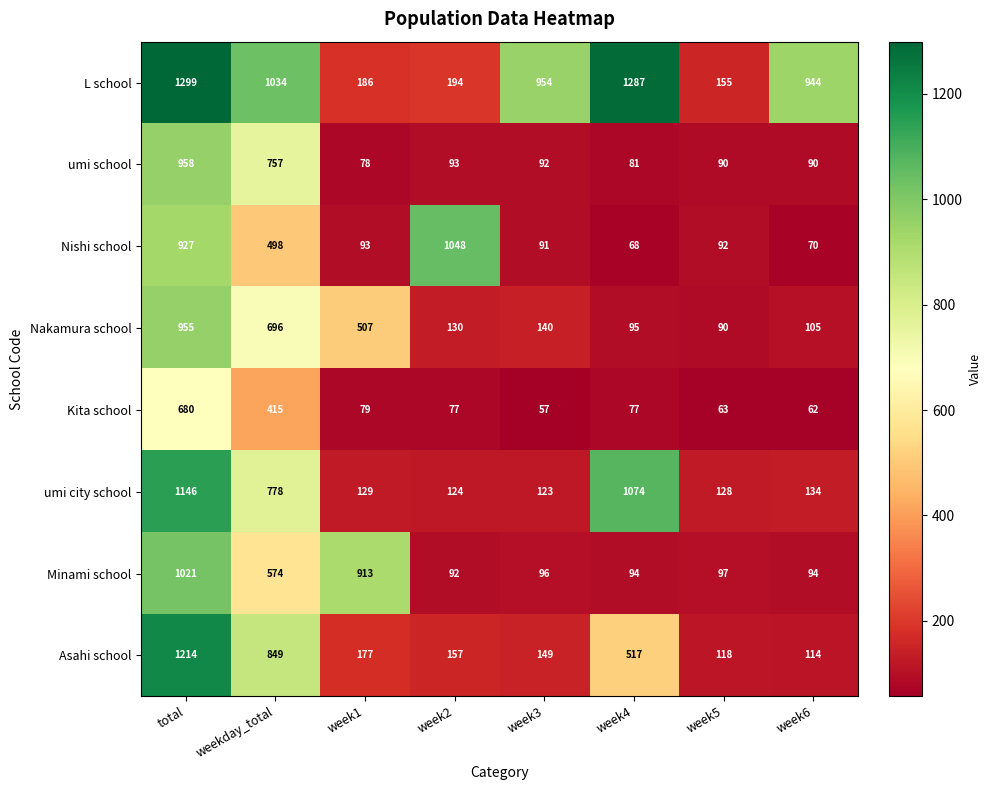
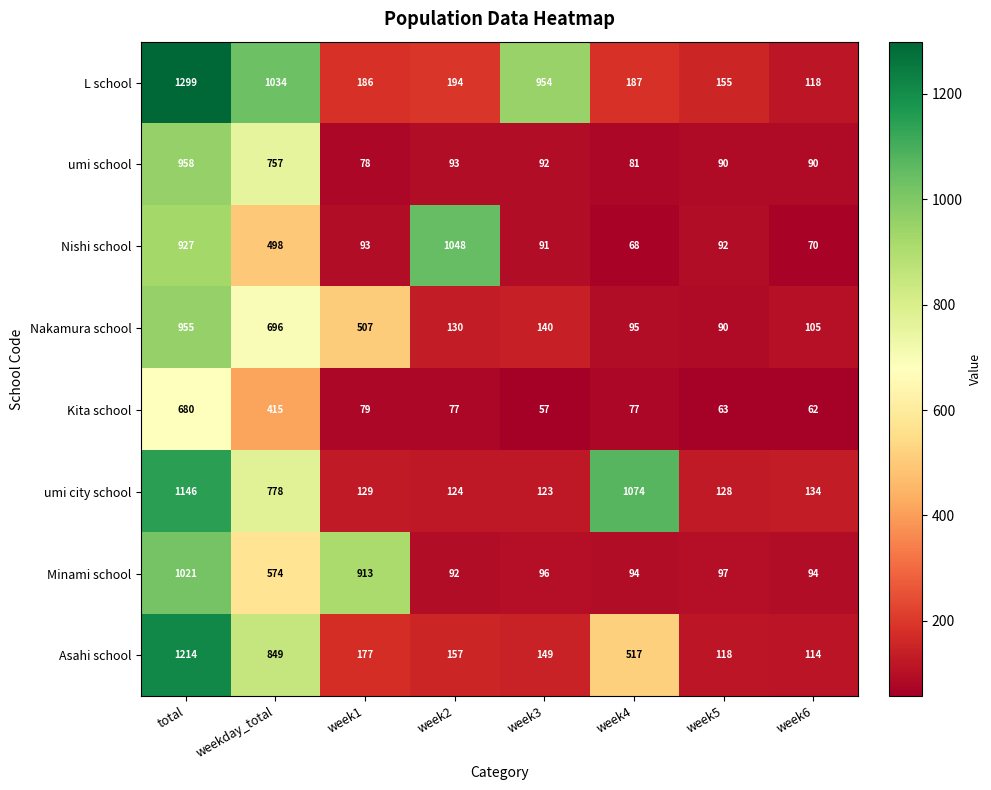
L school, week4: 1287 -> 187
L school, week6: 944 -> 118
